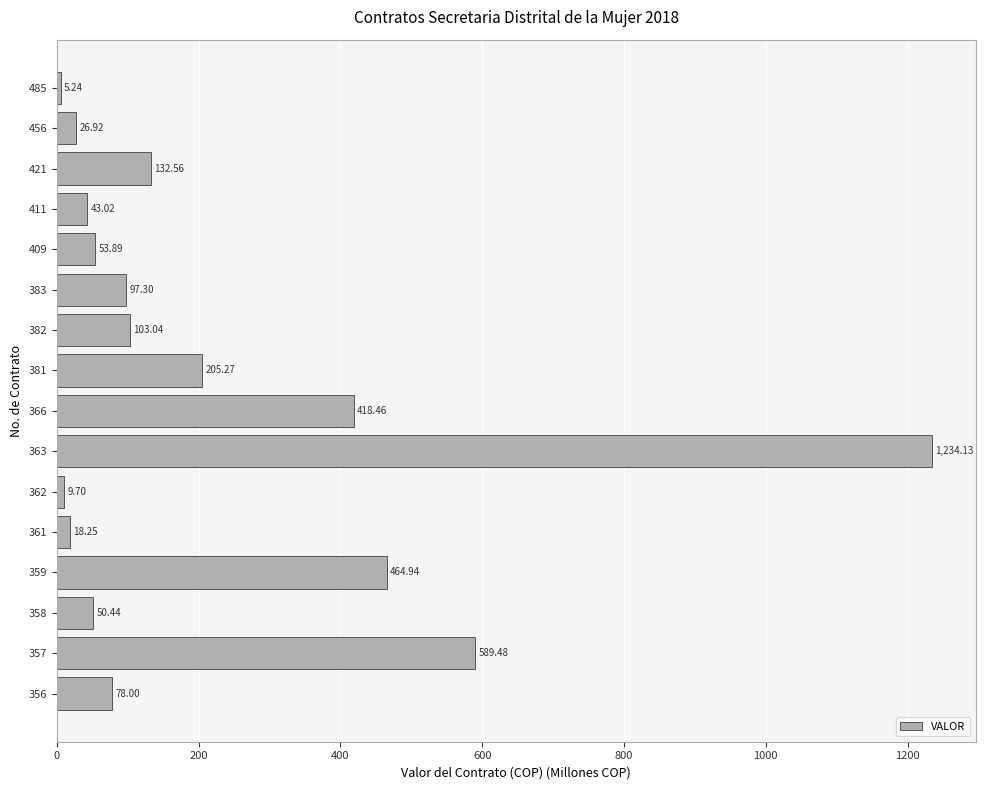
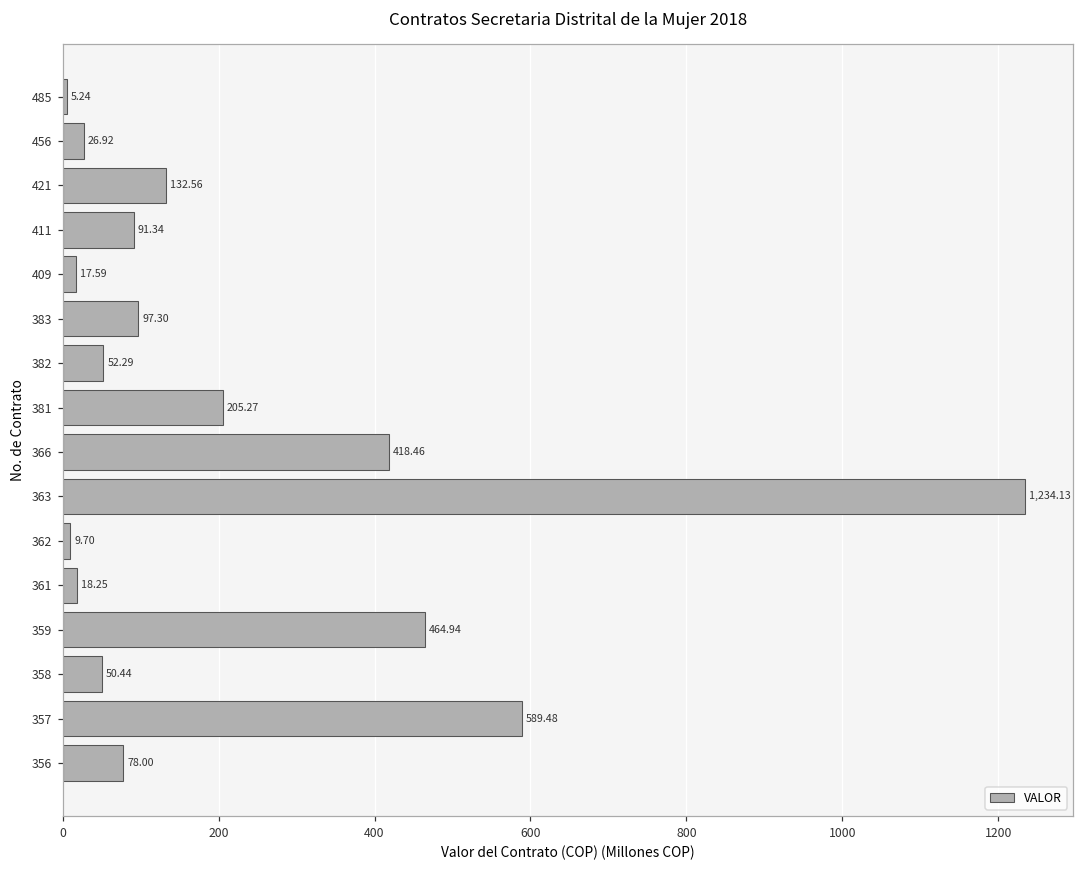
411: 43.02 -> 91.34
409: 53.89 -> 17.59
382: 103.04 -> 52.29
